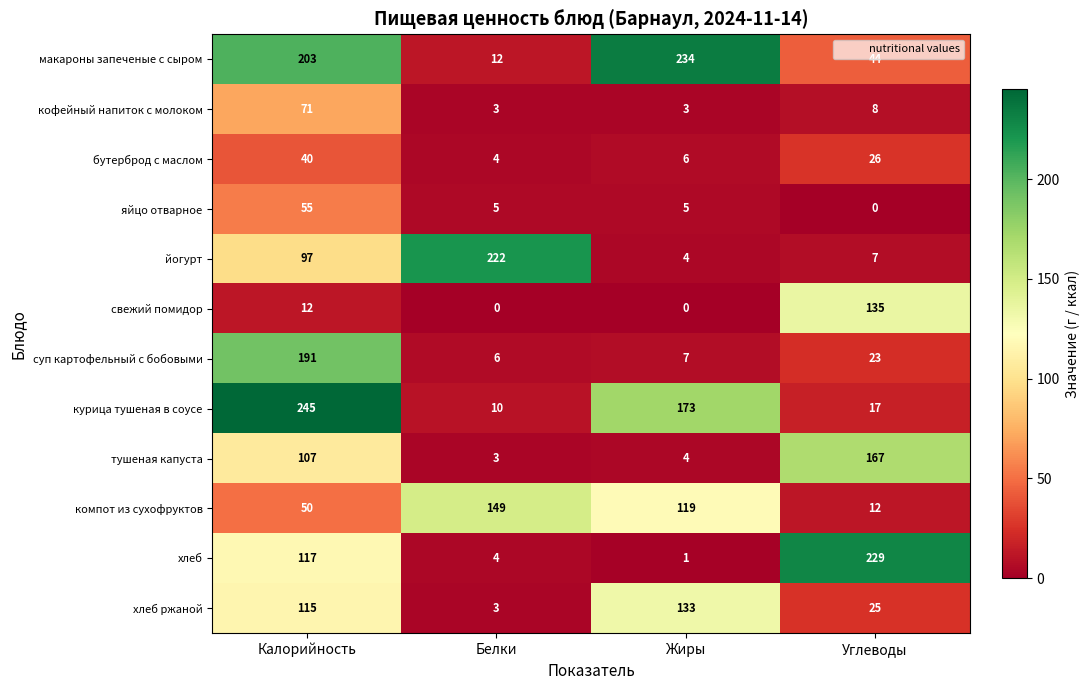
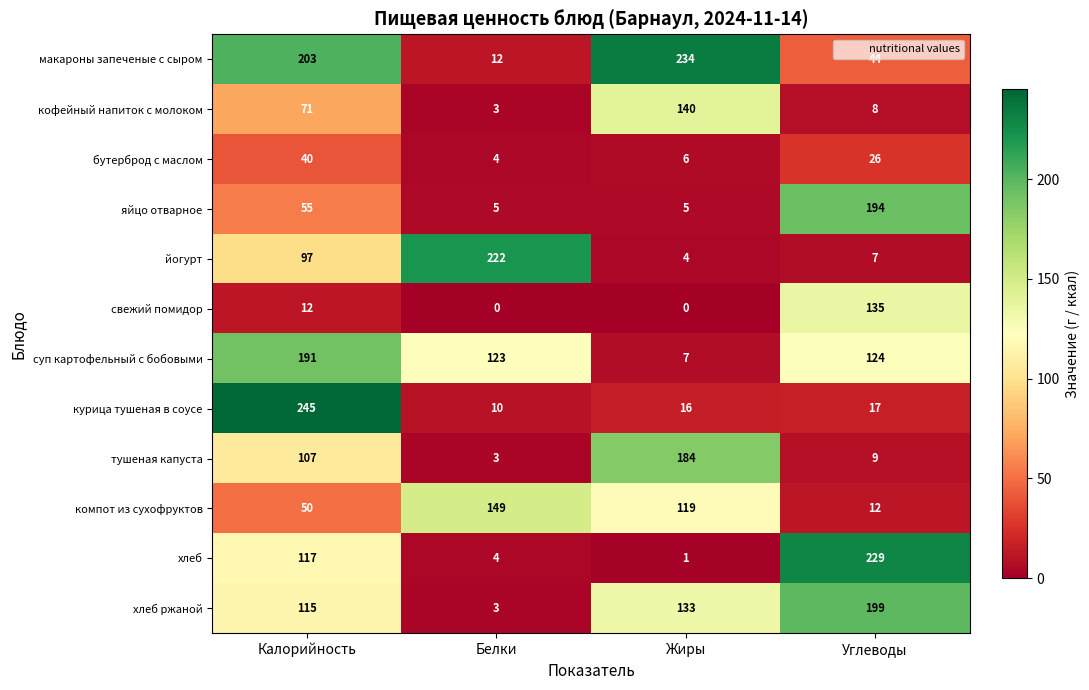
кофейный напиток с молоком, Жиры: 3 -> 140
яйцо отварное, Углеводы: 0 -> 194
суп картофельный с бобовыми, Белки: 6 -> 123
суп картофельный с бобовыми, Углеводы: 23 -> 124
курица тушеная в соусе, Жиры: 173 -> 16
тушеная капуста, Жиры: 4 -> 184
тушеная капуста, Углеводы: 167 -> 9
хлеб ржаной, Углеводы: 25 -> 199
